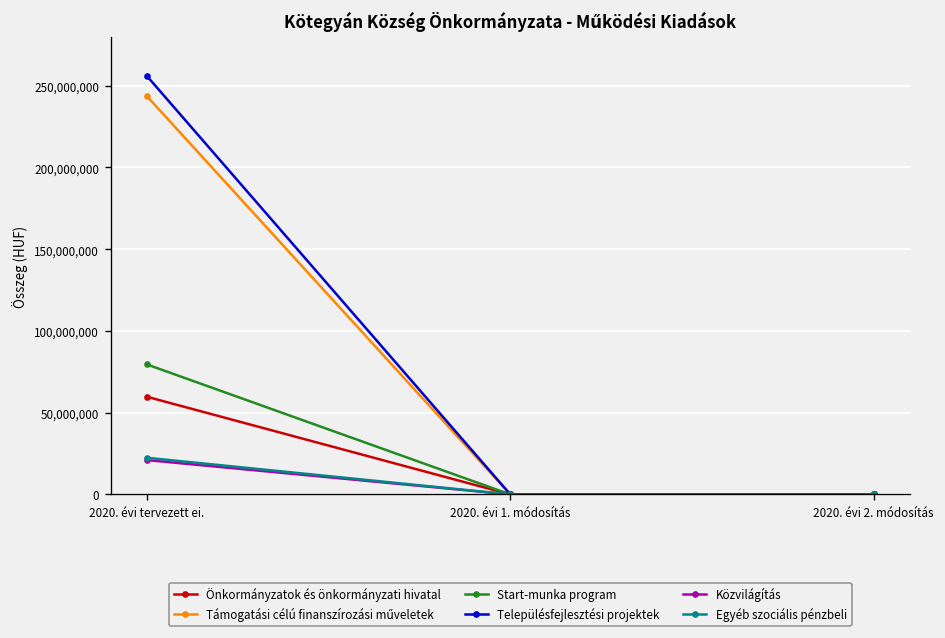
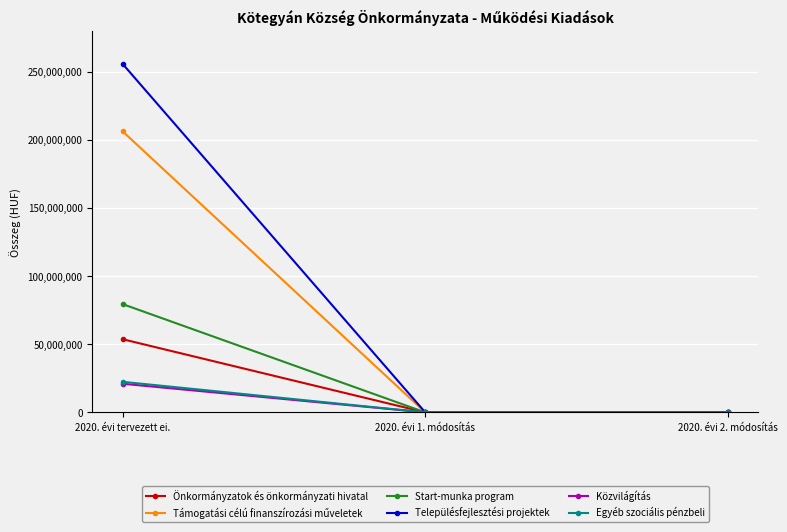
Önkormányzatok és önkormányzati hivatal, 2020. évi tervezett ei.: 60,000,000 -> 54,000,000
Támogatási célú finanszírozási műveletek, 2020. évi tervezett ei.: 243,000,000 -> 206,000,000
